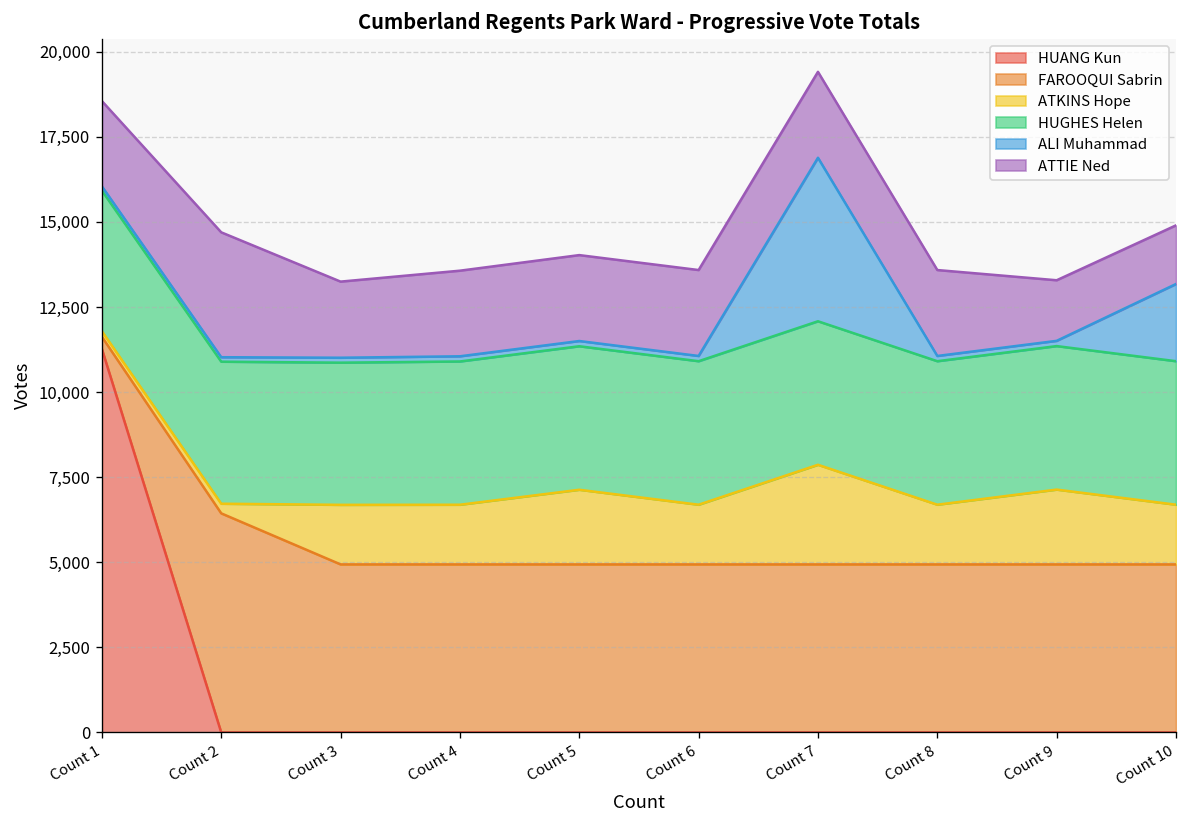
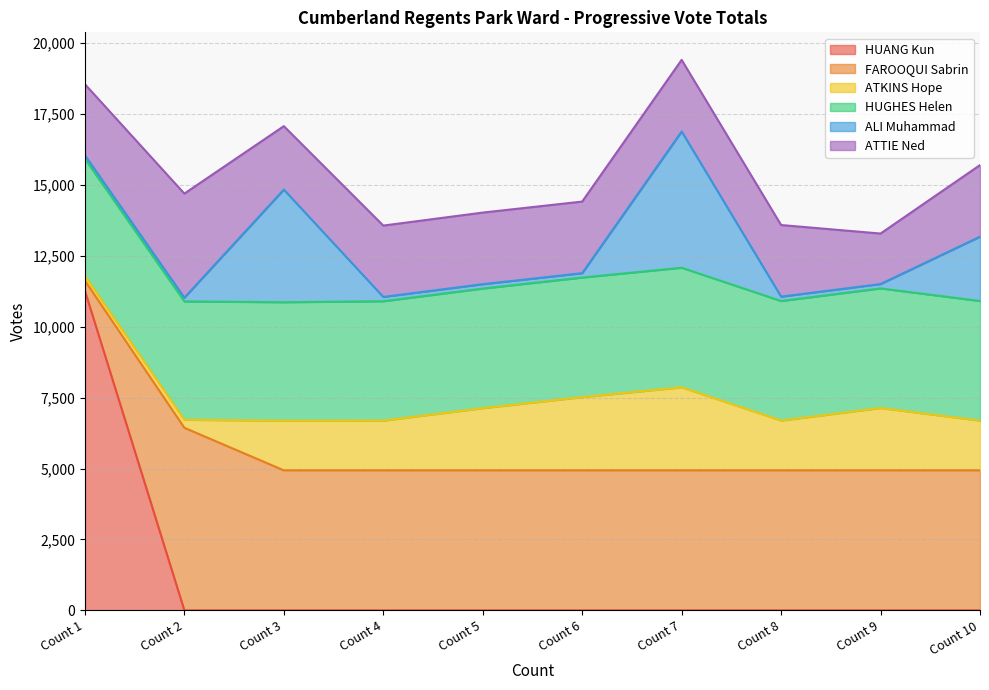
ALI Muhammad, Count 3: 100 -> 4,000
ATKINS Hope, Count 6: 1,800 -> 2,600
ATTIE Ned, Count 10: 1,700 -> 2,500
